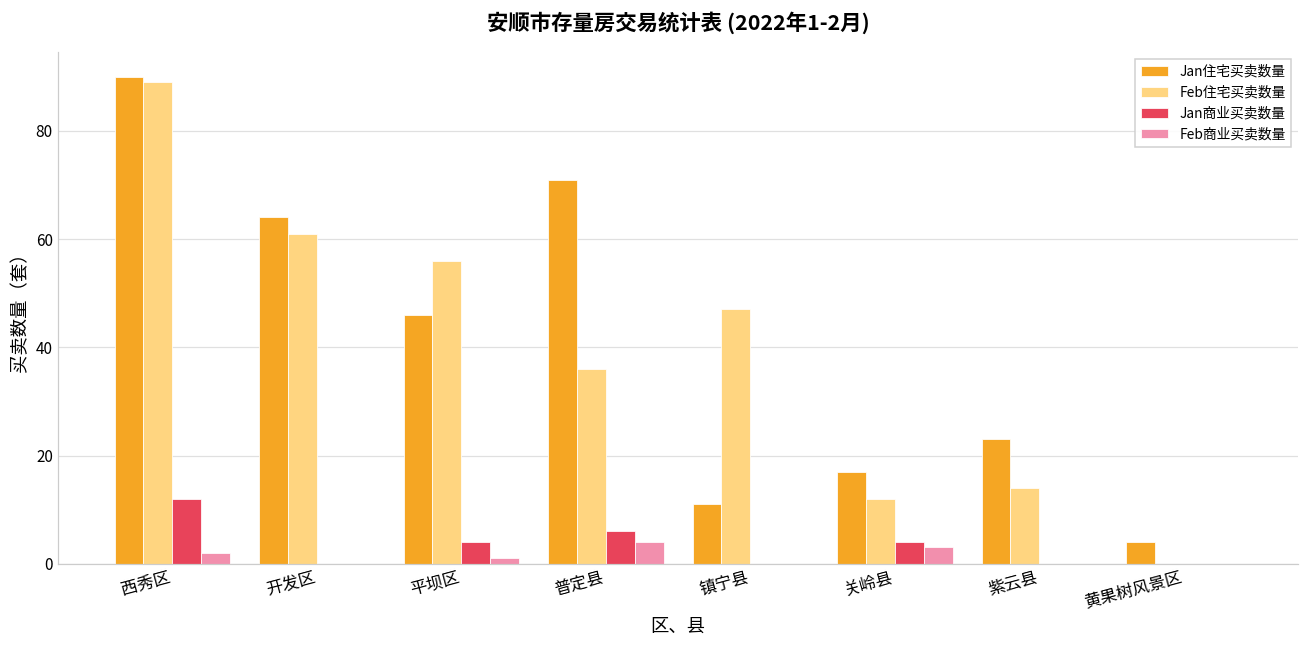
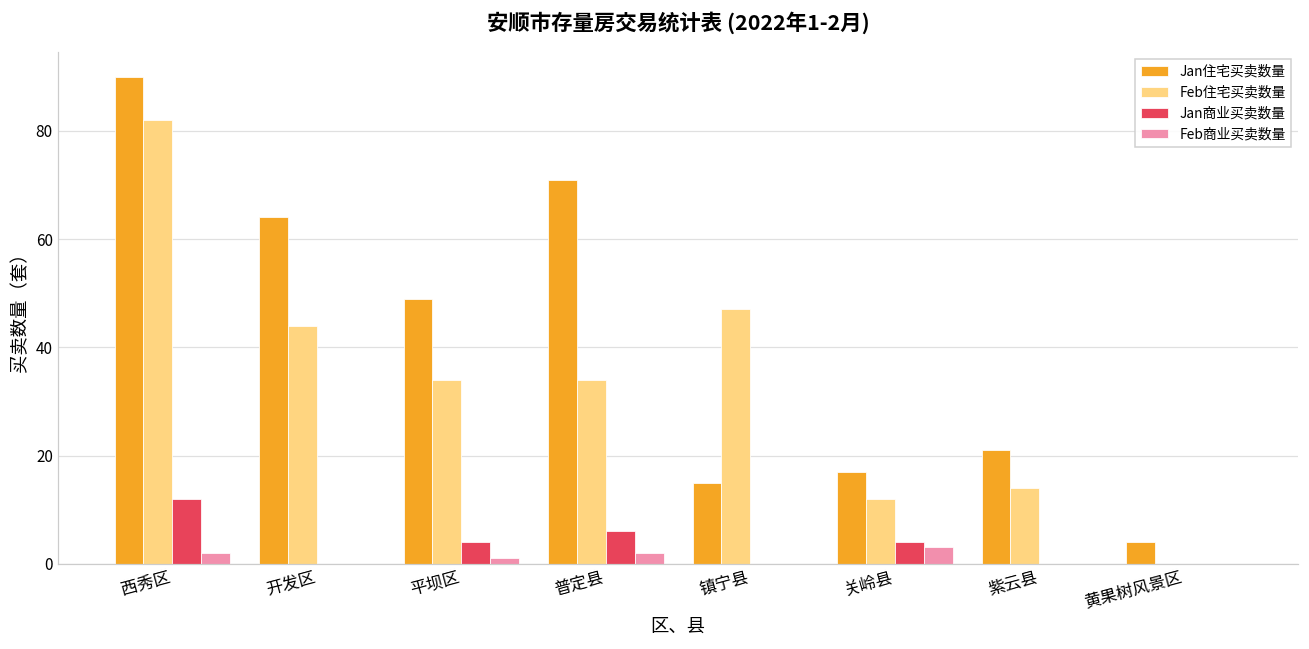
Feb住宅买卖数量, 西秀区: 89 -> 82
Feb住宅买卖数量, 开发区: 61 -> 44
Jan住宅买卖数量, 平坝区: 46 -> 49
Feb住宅买卖数量, 平坝区: 56 -> 34
Feb住宅买卖数量, 普定县: 36 -> 34
Feb商业买卖数量, 普定县: 4 -> 2
Jan住宅买卖数量, 镇宁县: 11 -> 15
Jan住宅买卖数量, 紫云县: 23 -> 21
